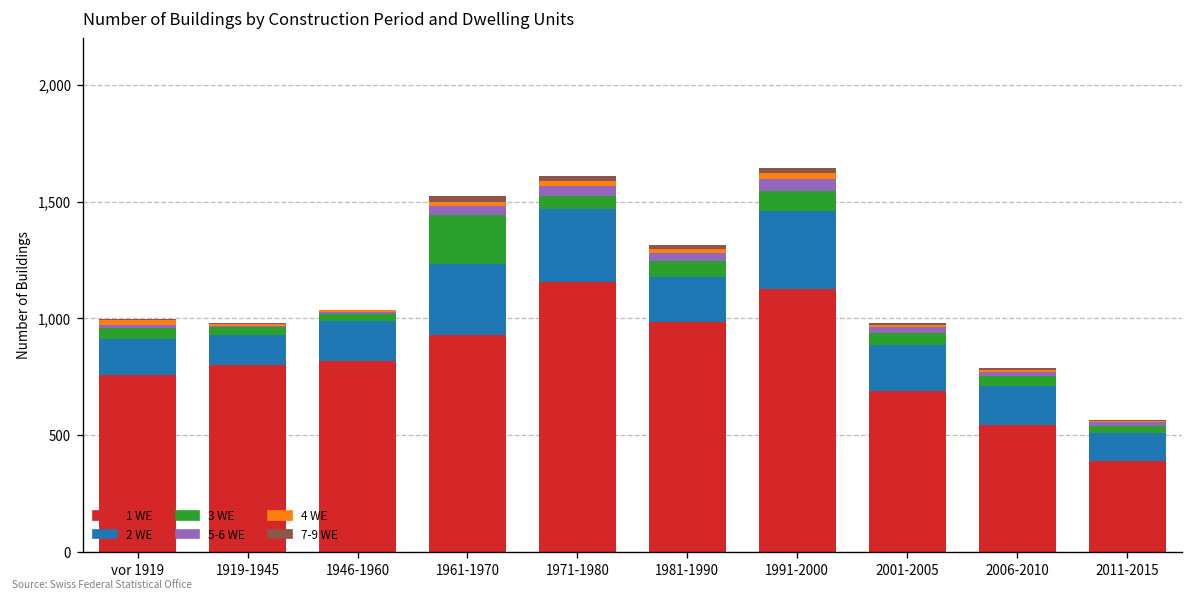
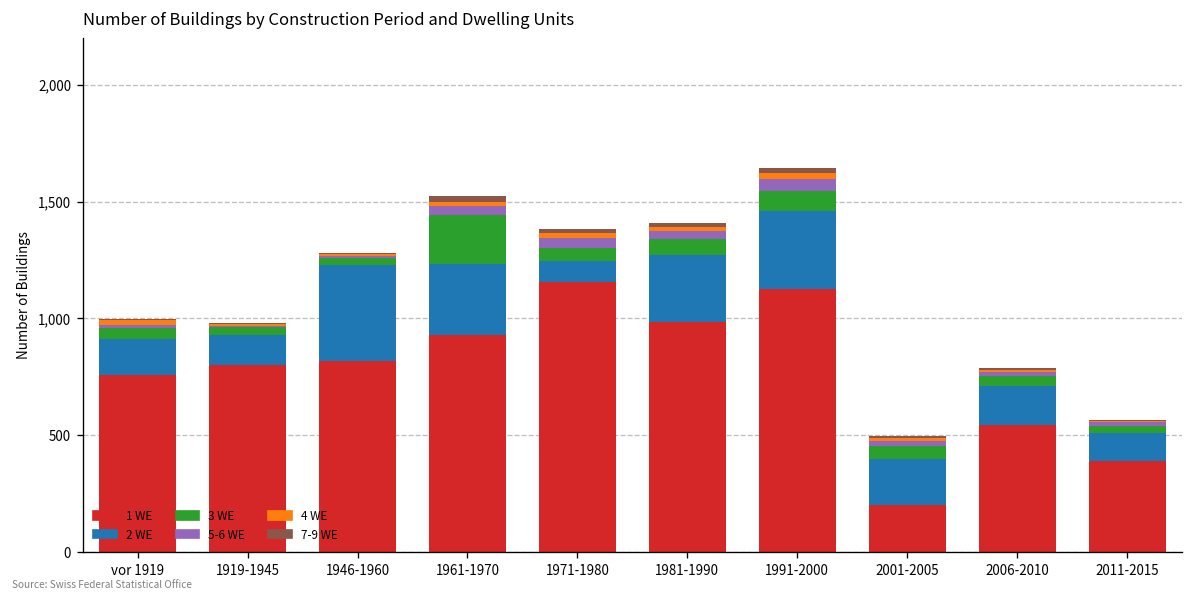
2 WE, 1946-1960: 170 -> 410
2 WE, 1971-1980: 310 -> 90
2 WE, 1981-1990: 190 -> 290
1 WE, 2001-2005: 690 -> 200
